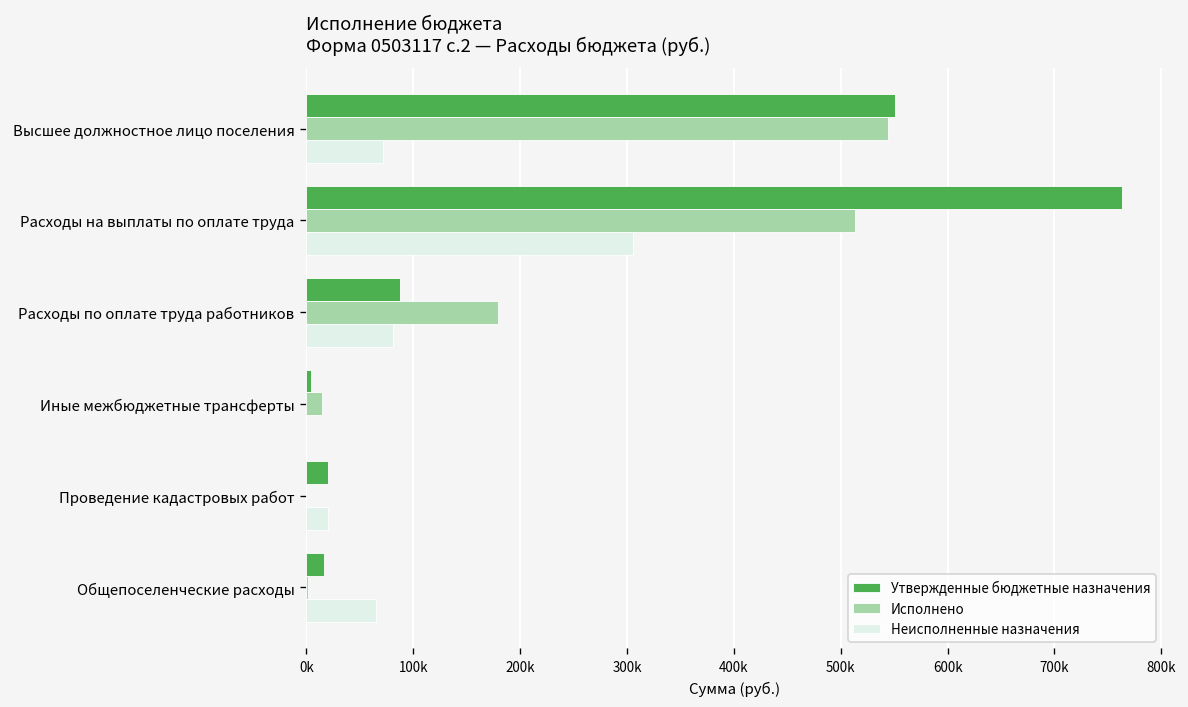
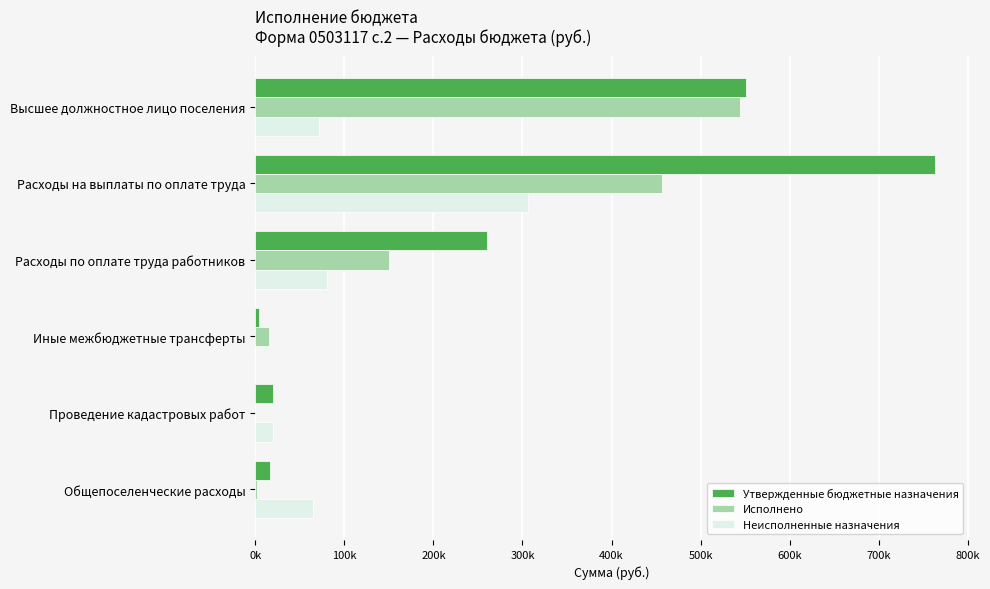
Исполнено, Расходы на выплаты по оплате труда: 510000 -> 460000
Утвержденные бюджетные назначения, Расходы по оплате труда работников: 90000 -> 260000
Исполнено, Расходы по оплате труда работников: 180000 -> 150000
